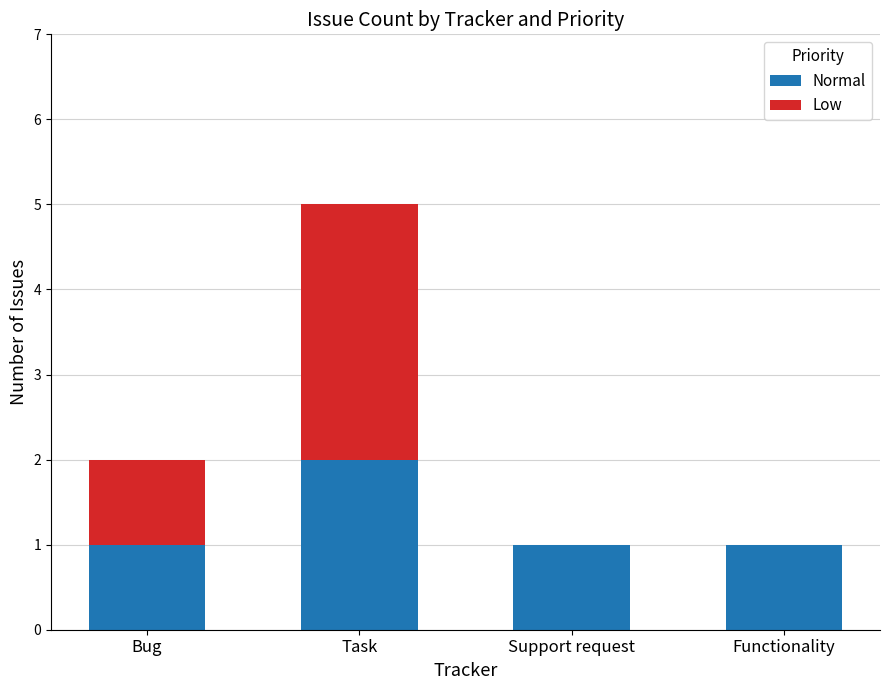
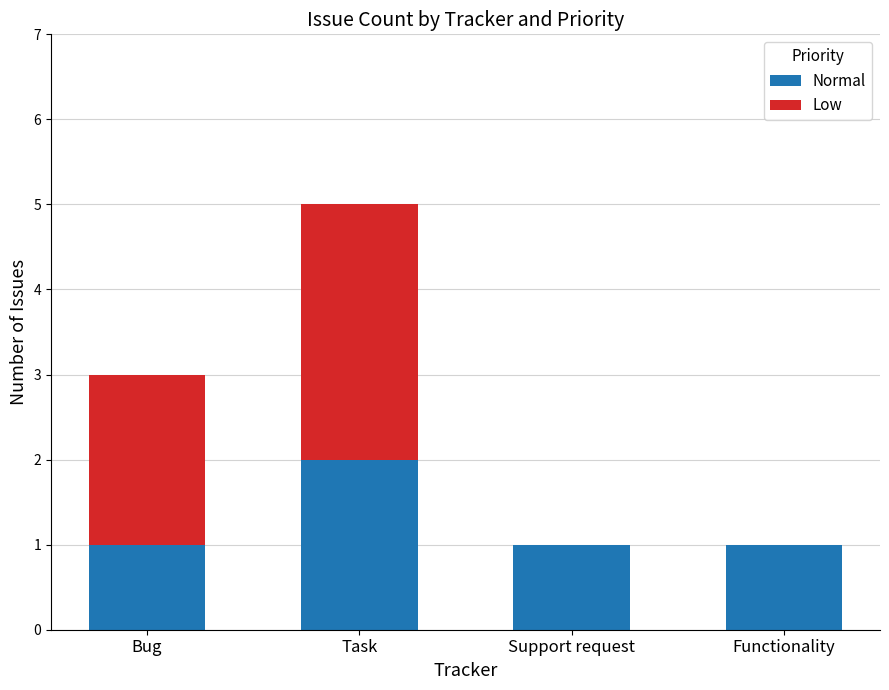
Low, Bug: 1 -> 2
